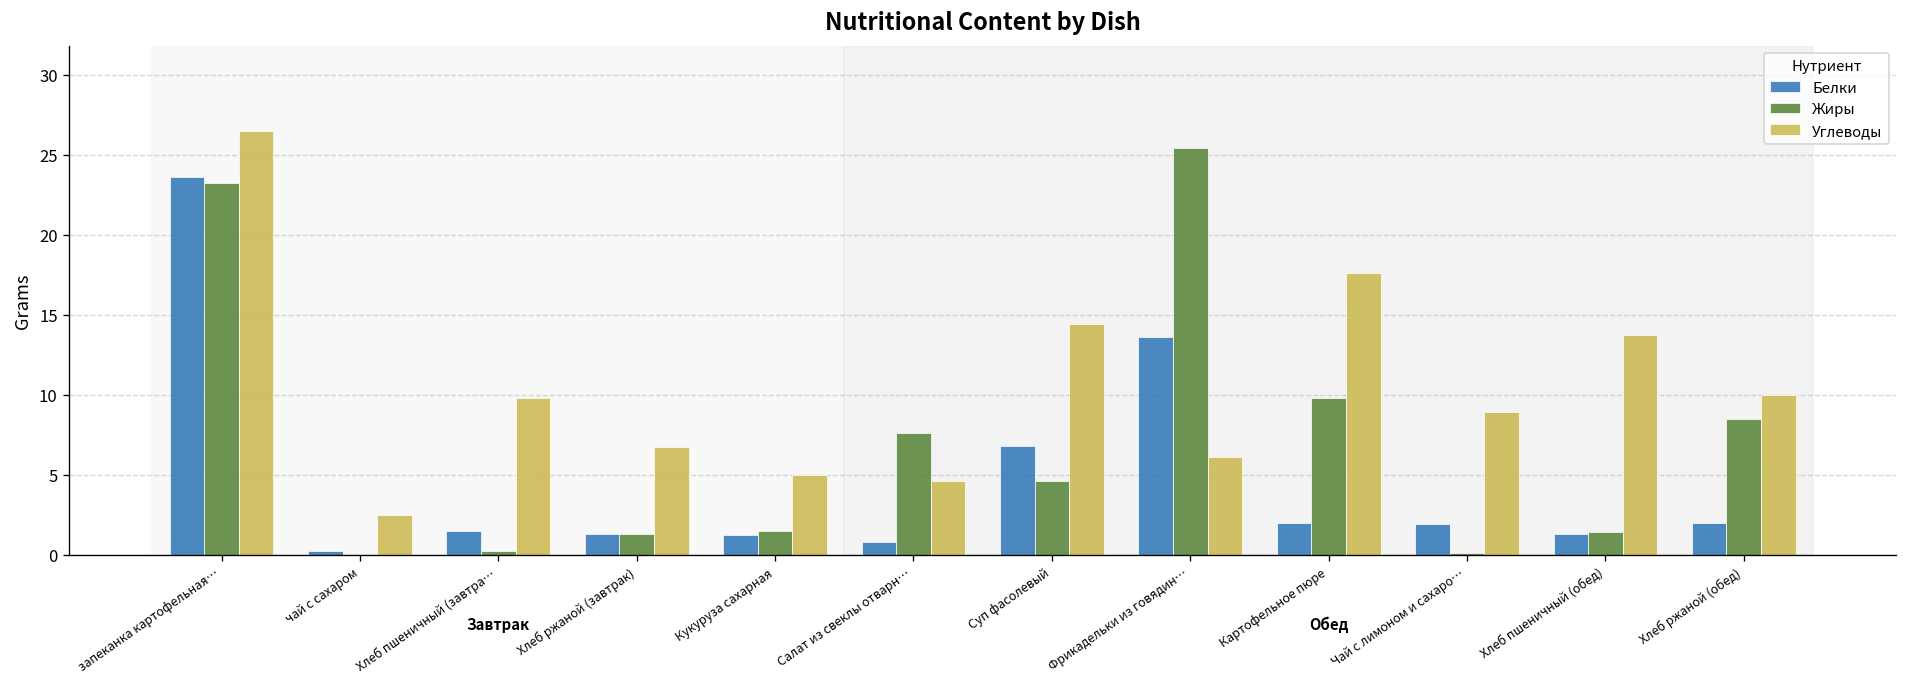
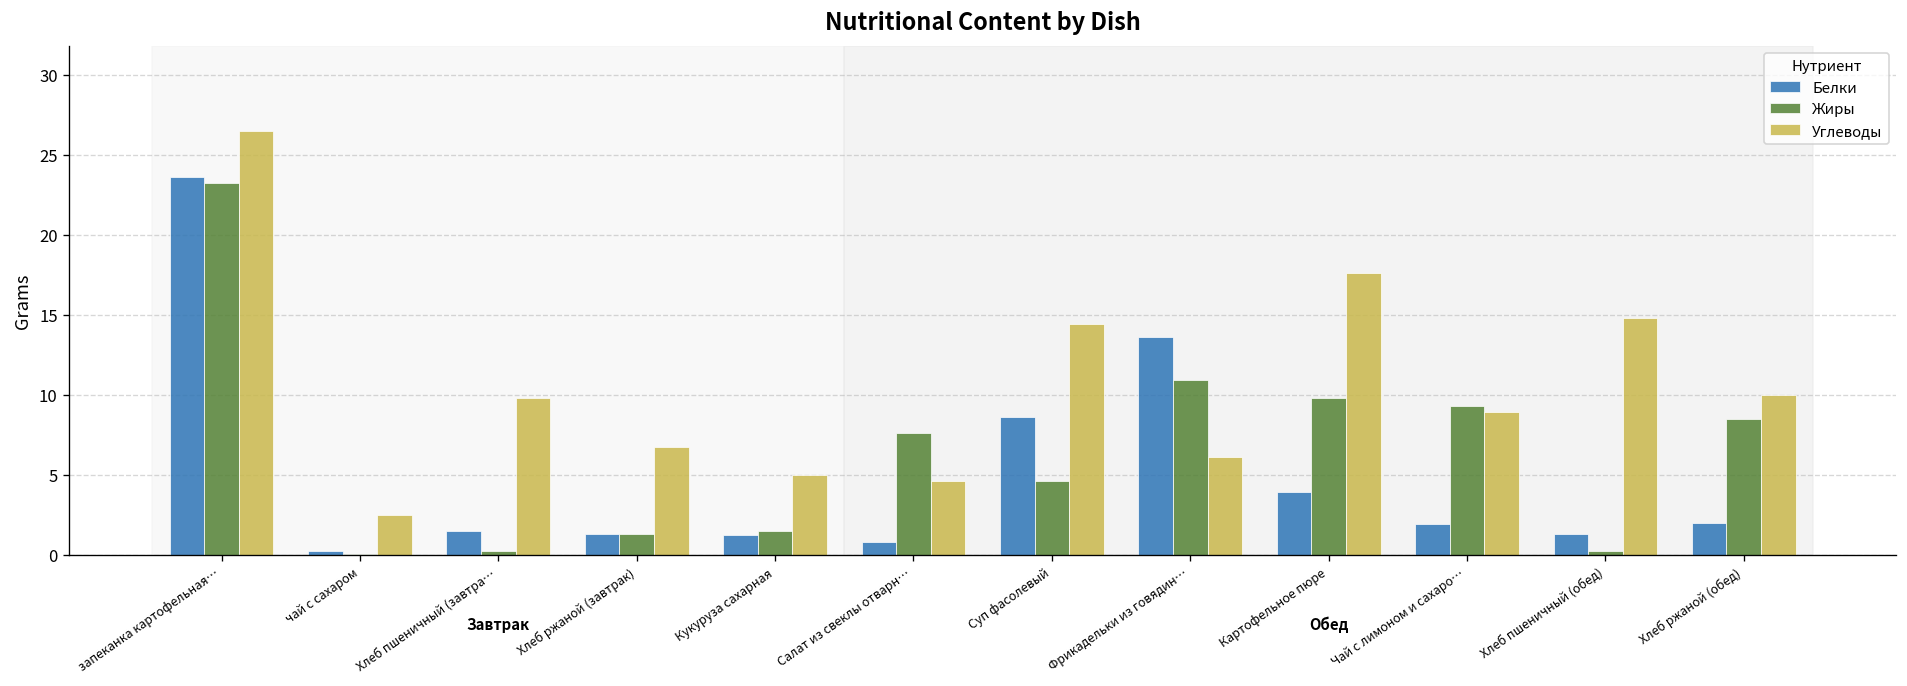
Белки, Суп фасолевый: 6.8 -> 8.6
Жиры, Фрикадельки из говядин…: 25.4 -> 10.9
Белки, Картофельное пюре: 2.0 -> 3.9
Жиры, Чай с лимоном и сахаро…: 0.1 -> 9.3
Жиры, Хлеб пшеничный (обед): 1.4 -> 0.2
Углеводы, Хлеб пшеничный (обед): 13.7 -> 14.8
